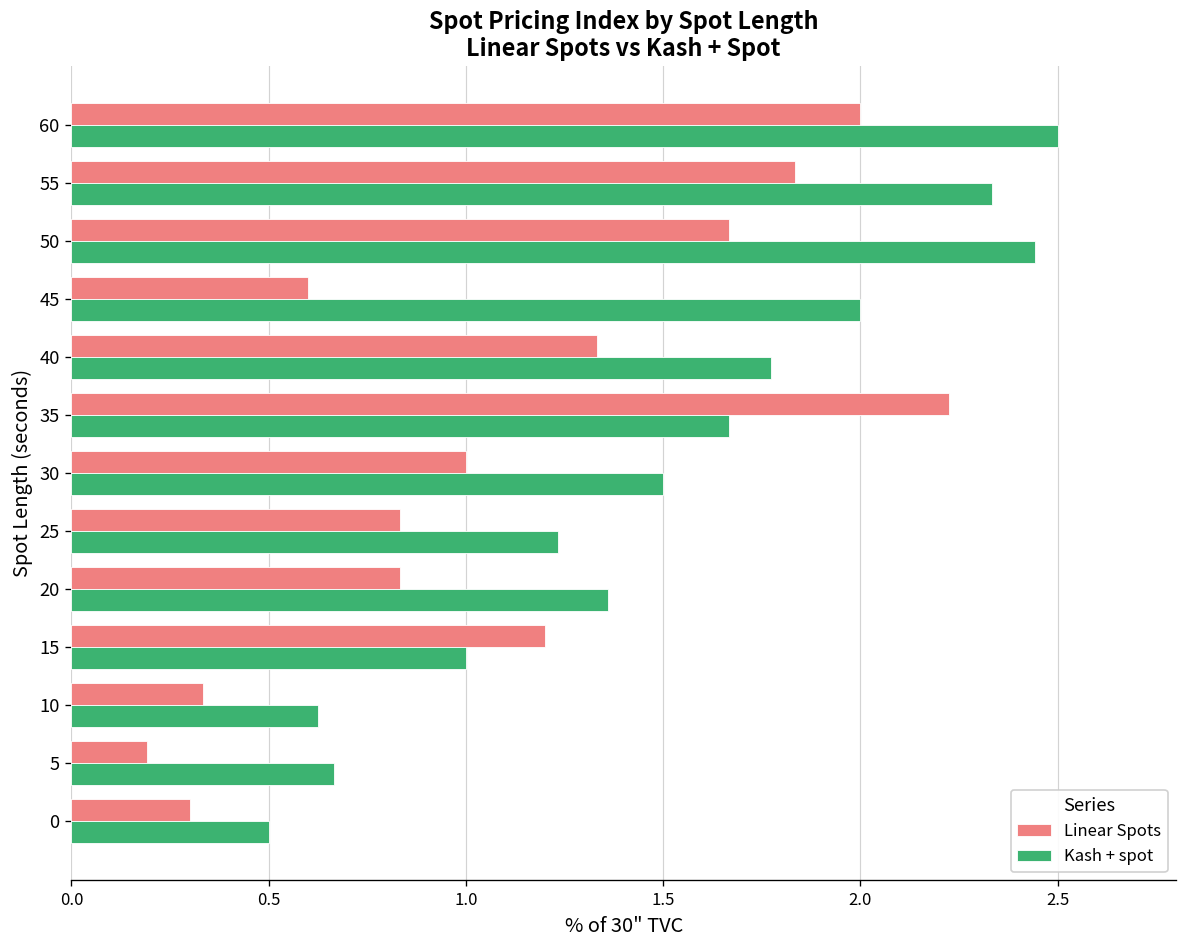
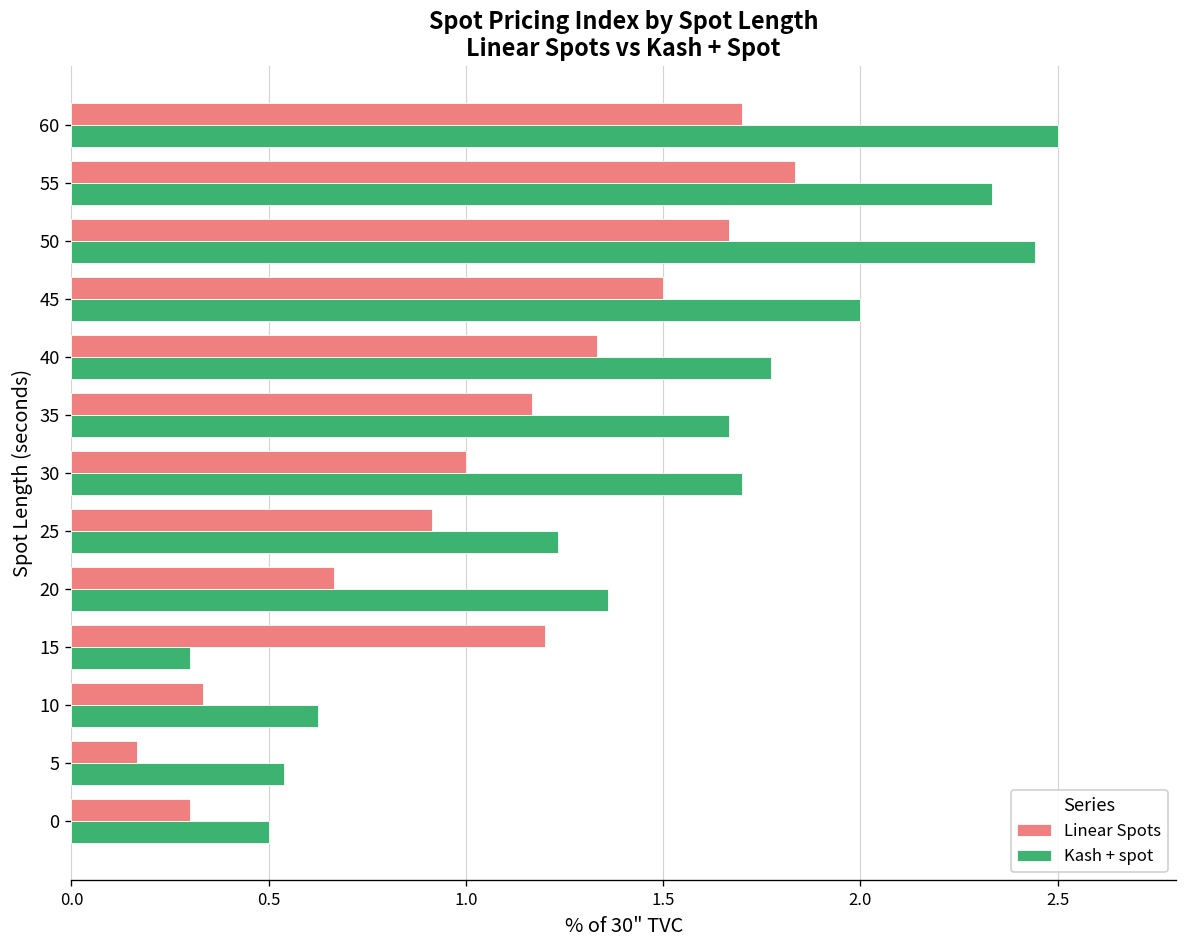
Linear Spots, 60: 2.0 -> 1.7
Linear Spots, 45: 0.6 -> 1.5
Linear Spots, 35: 2.22 -> 1.17
Kash + spot, 30: 1.5 -> 1.7
Linear Spots, 25: 0.83 -> 0.92
Linear Spots, 20: 0.83 -> 0.67
Kash + spot, 15: 1.0 -> 0.3
Linear Spots, 5: 0.19 -> 0.17
Kash + spot, 5: 0.67 -> 0.54
